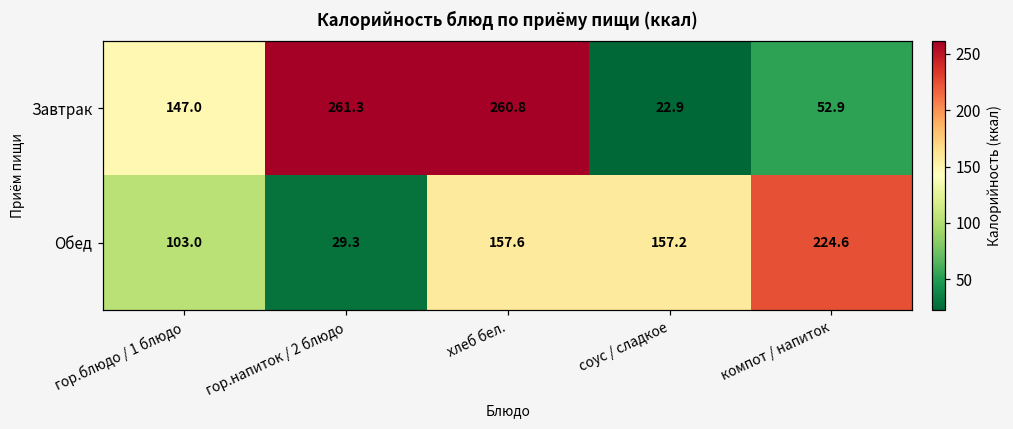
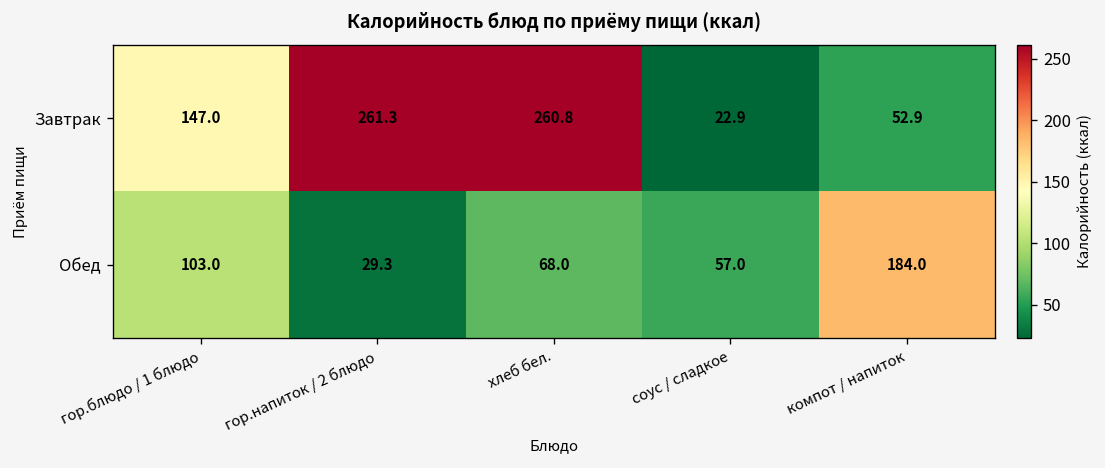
Обед, хлеб бел.: 157.6 -> 68.0
Обед, соус / сладкое: 157.2 -> 57.0
Обед, компот / напиток: 224.6 -> 184.0
